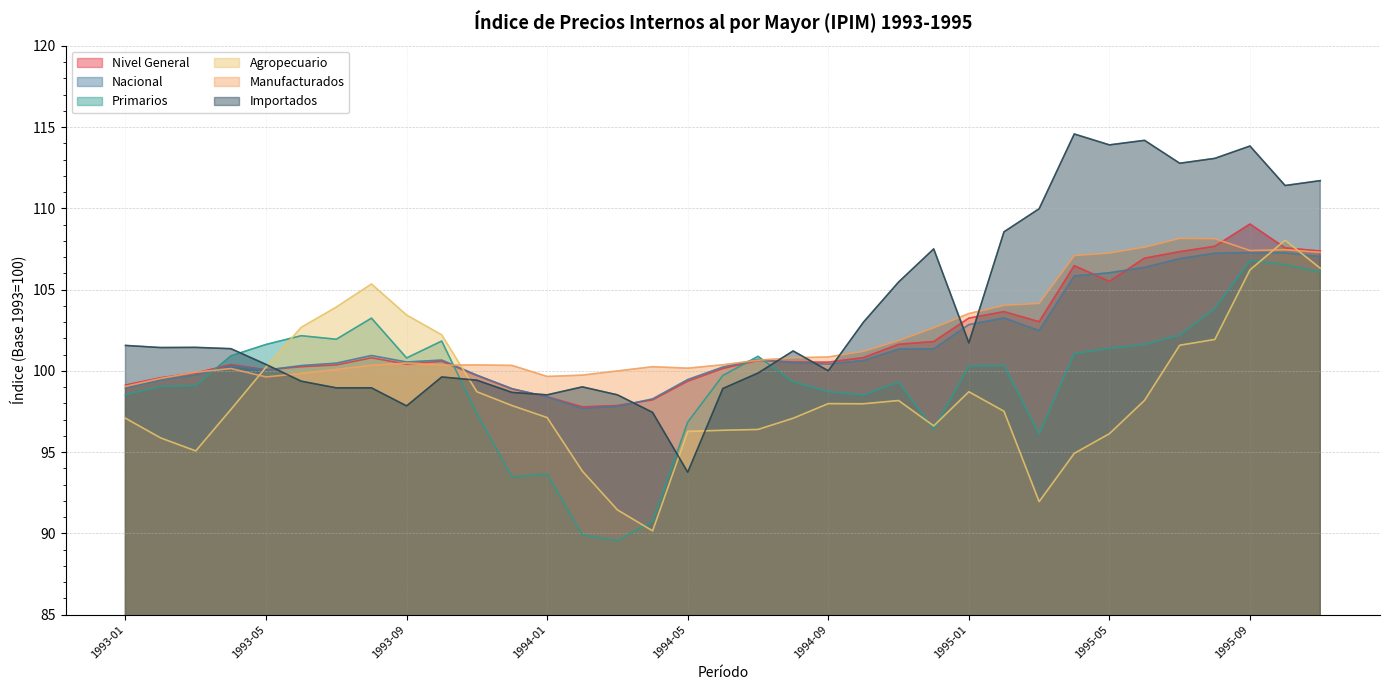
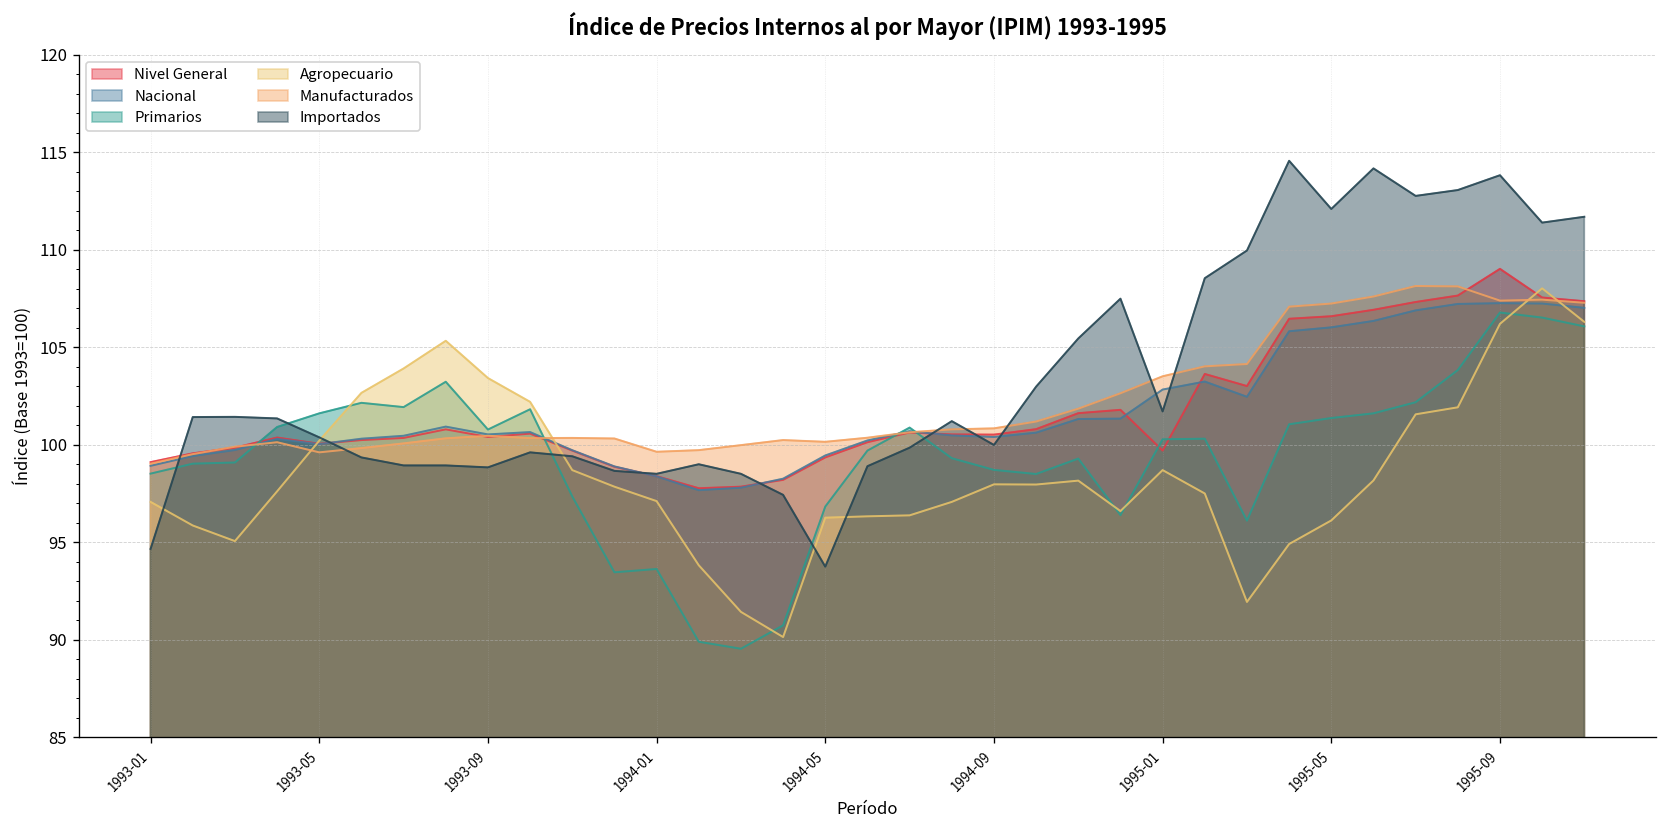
Importados, 1993-01: 101.6 -> 94.7
Importados, 1993-09: 97.8 -> 98.9
Nivel General, 1995-01: 103.2 -> 99.7
Nivel General, 1995-05: 105.5 -> 106.6
Importados, 1995-05: 113.9 -> 112.1
